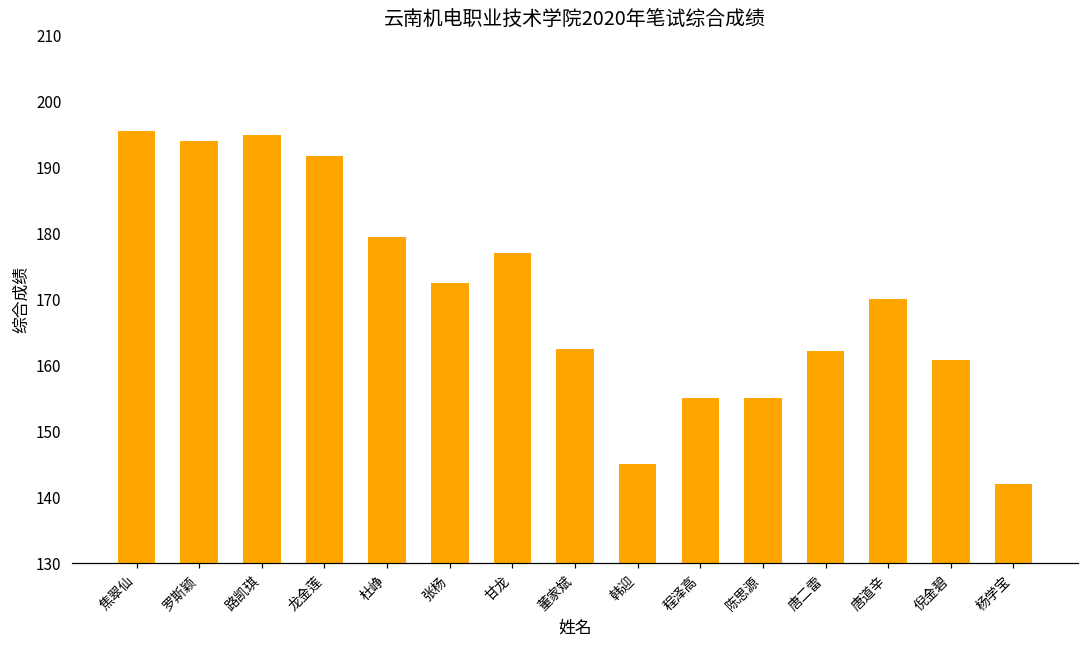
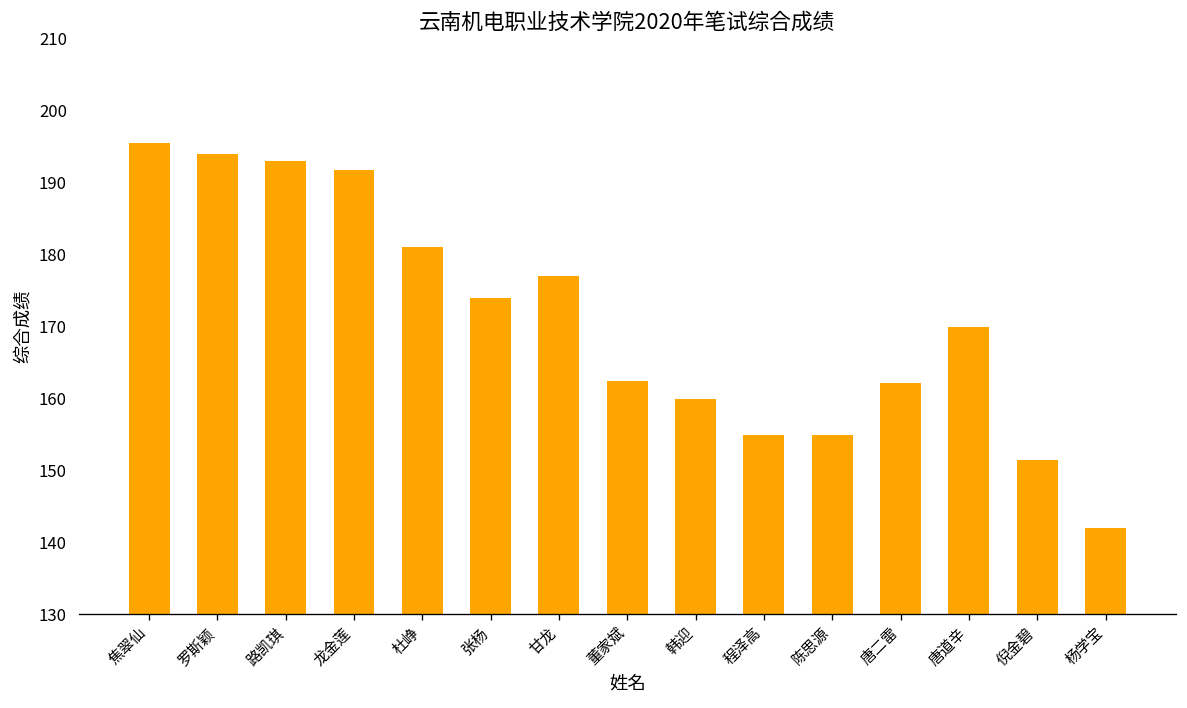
路凯琪: 195 -> 193
杜峥: 180 -> 181
张杨: 173 -> 174
韩迎: 145 -> 160
倪金碧: 161 -> 152
